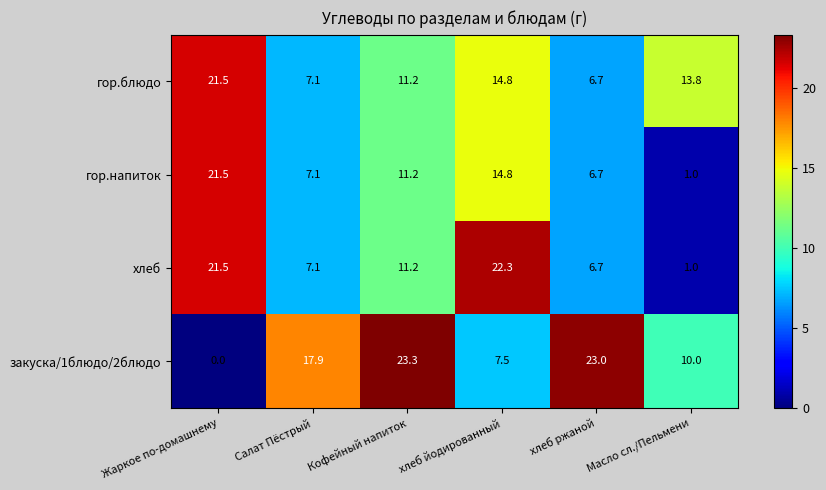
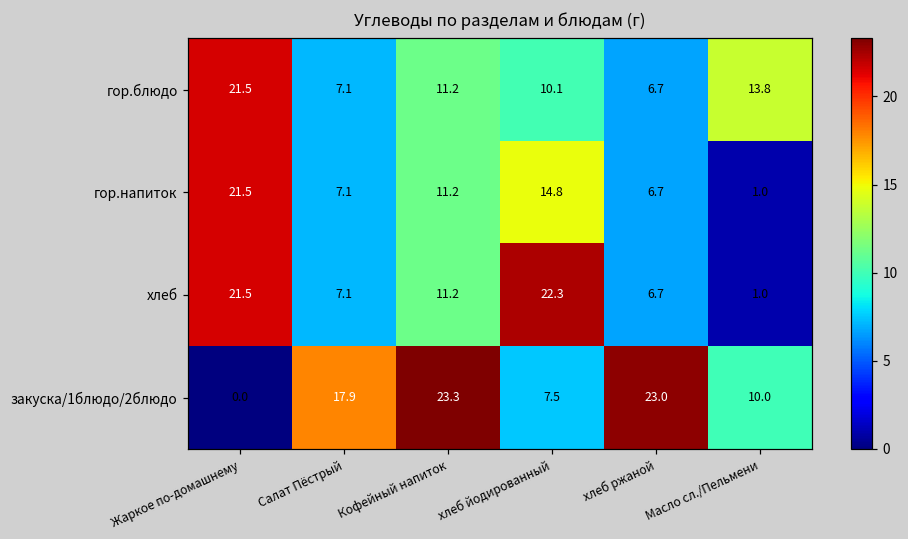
гор.блюдо, хлеб йодированный: 14.8 -> 10.1
